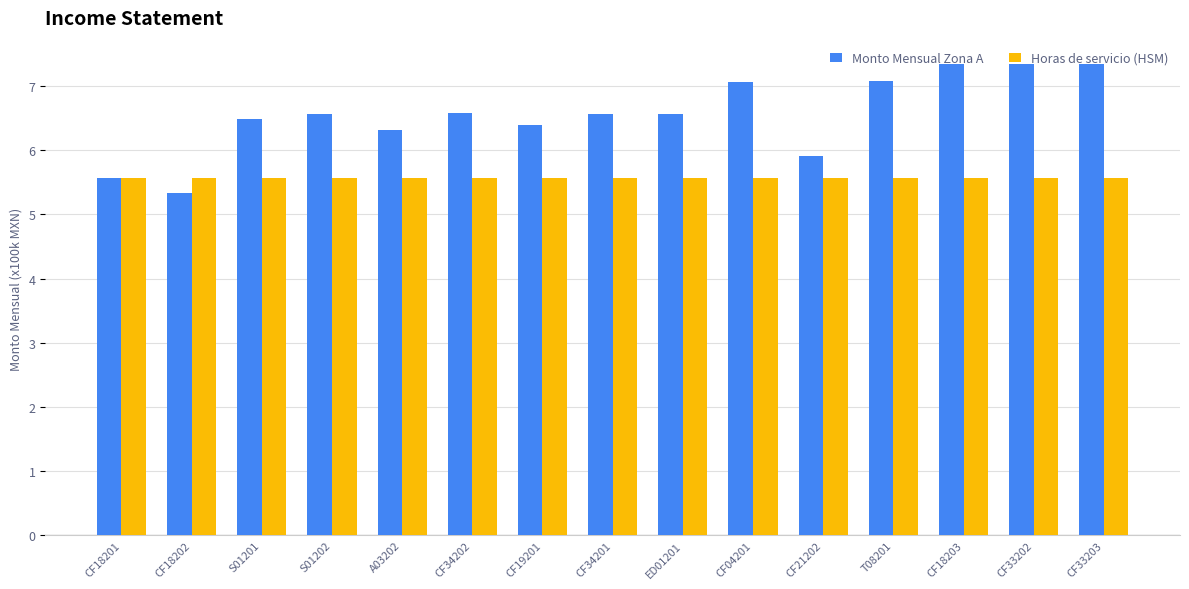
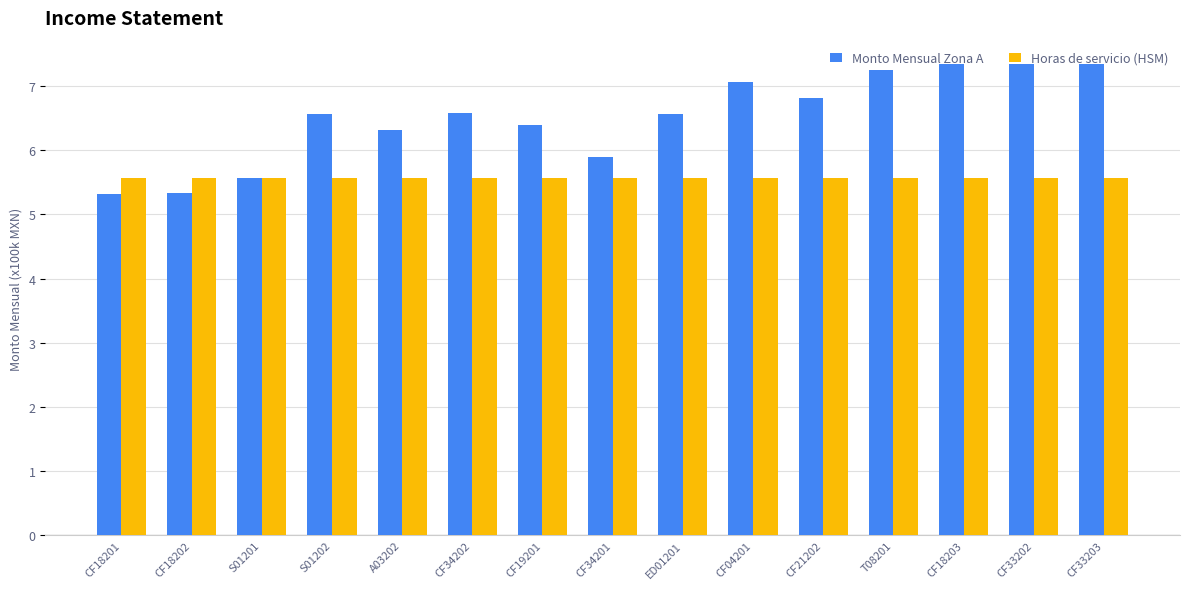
Monto Mensual Zona A, CF18201: 5.6 -> 5.3
Monto Mensual Zona A, S01201: 6.5 -> 5.6
Monto Mensual Zona A, CF34201: 6.6 -> 5.9
Monto Mensual Zona A, CF21202: 5.9 -> 6.8
Monto Mensual Zona A, T08201: 7.1 -> 7.2
